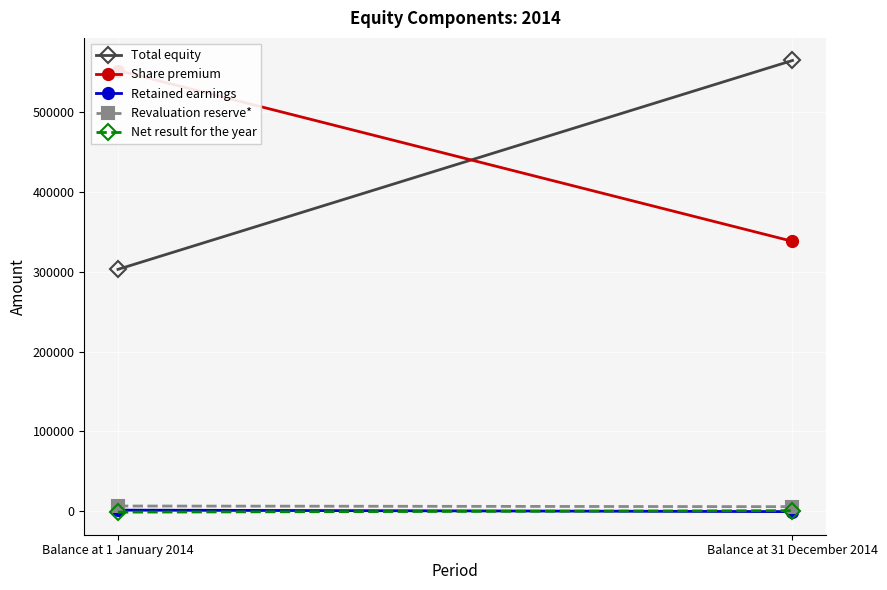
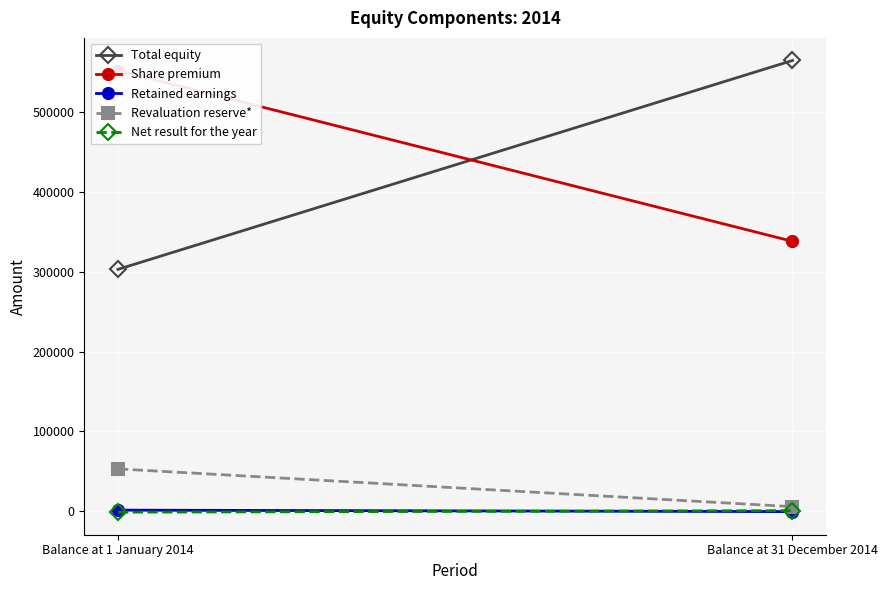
Revaluation reserve*, Balance at 1 January 2014: 10000 -> 50000
